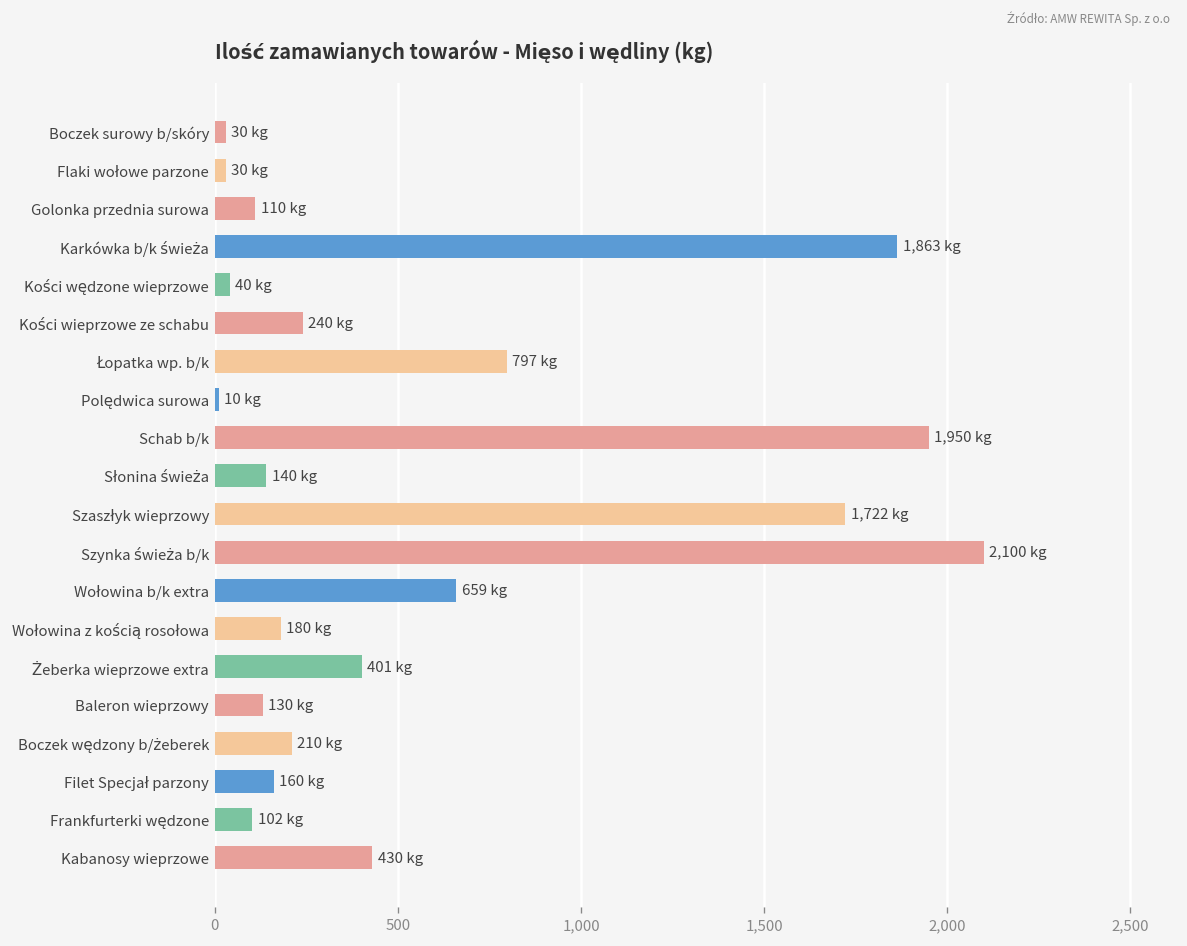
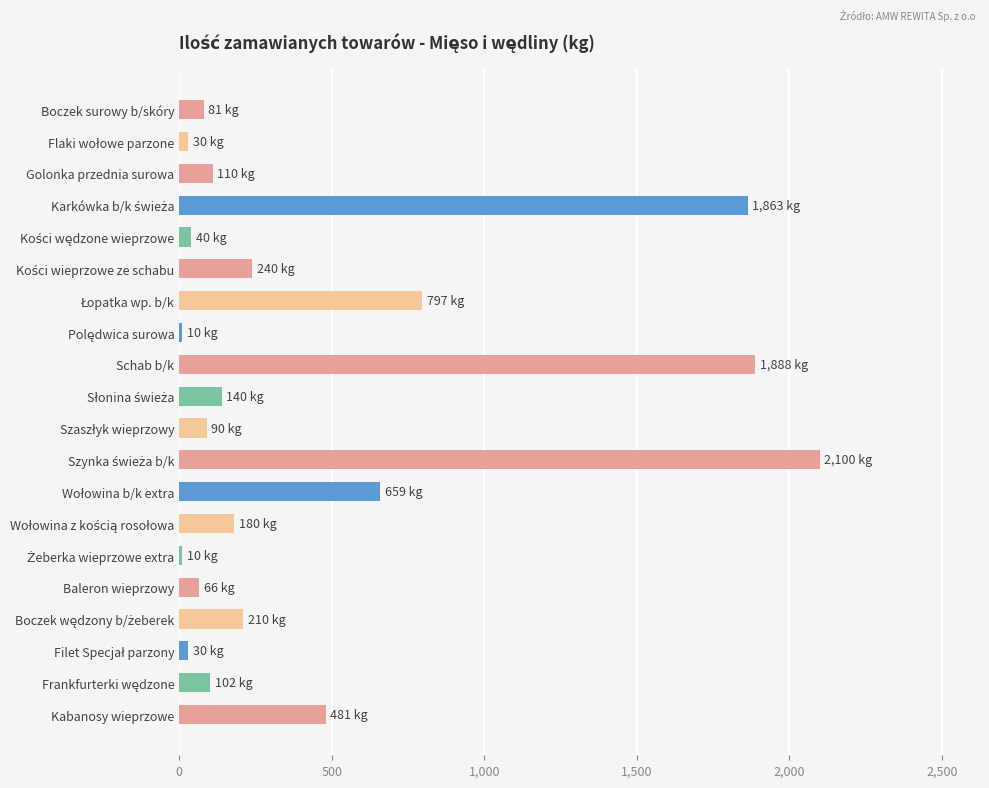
Boczek surowy b/skóry: 30 -> 81
Schab b/k: 1,950 -> 1,888
Szaszłyk wieprzowy: 1,722 -> 90
Żeberka wieprzowe extra: 401 -> 10
Baleron wieprzowy: 130 -> 66
Filet Specjał parzony: 160 -> 30
Kabanosy wieprzowe: 430 -> 481
